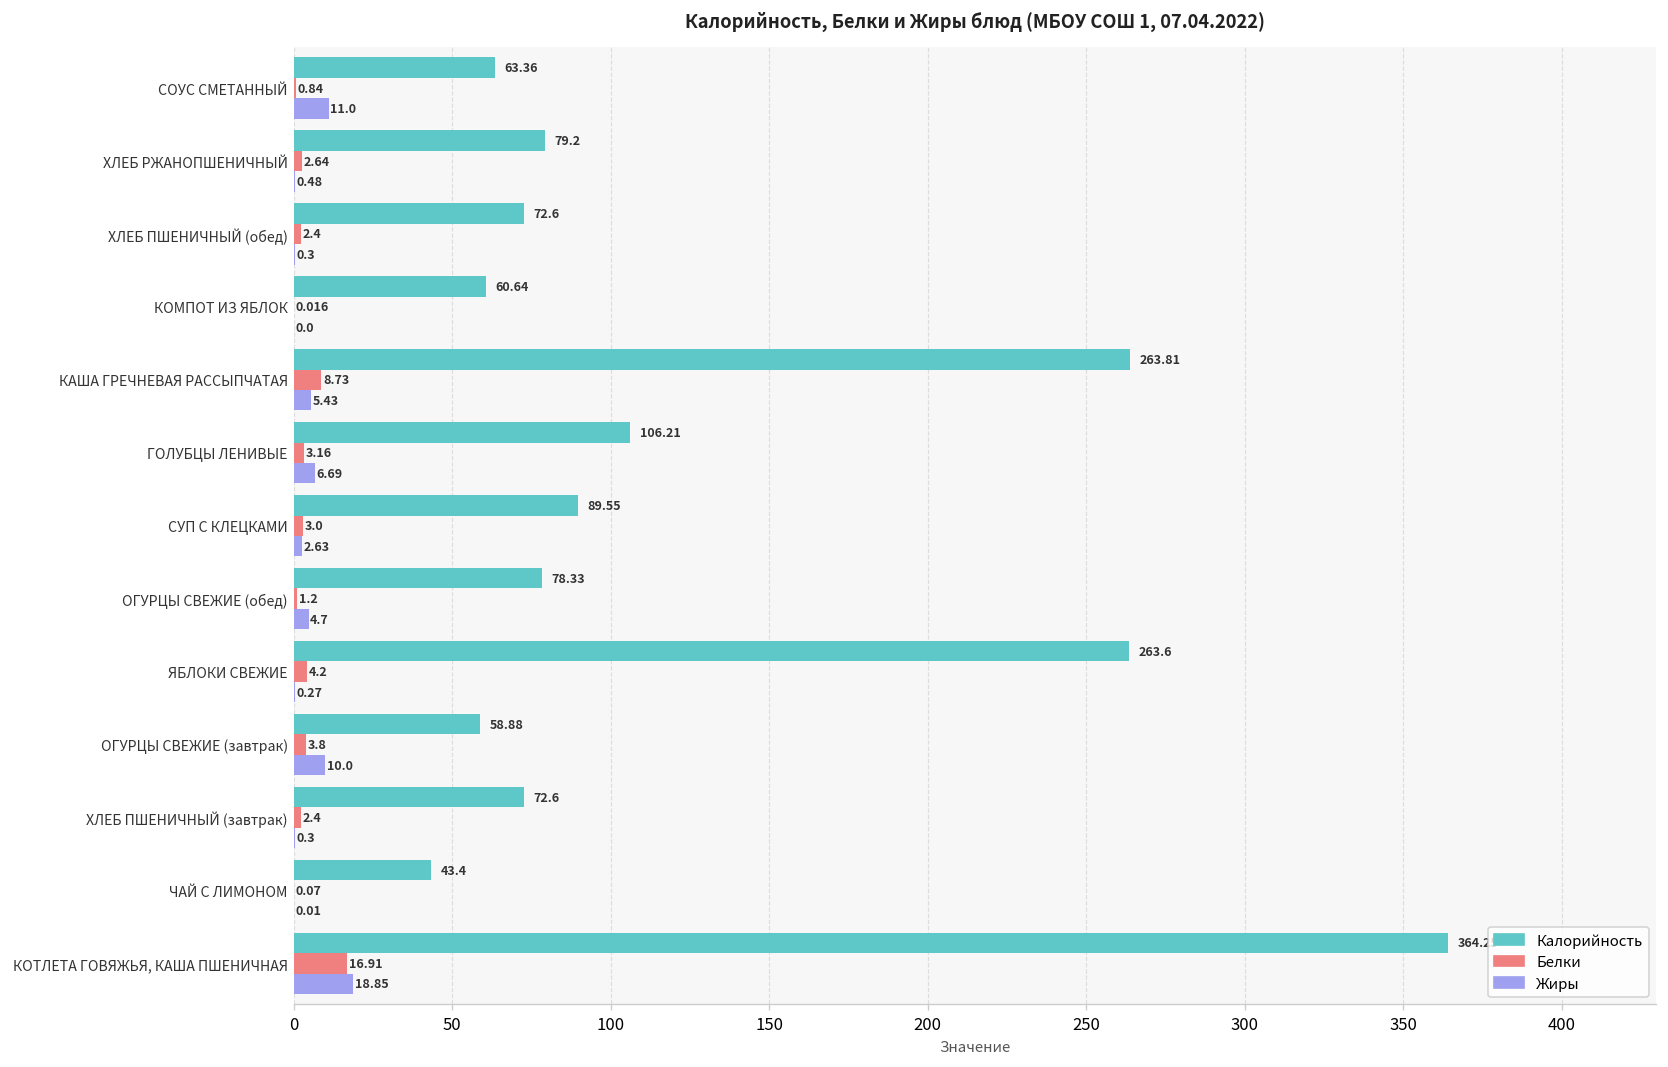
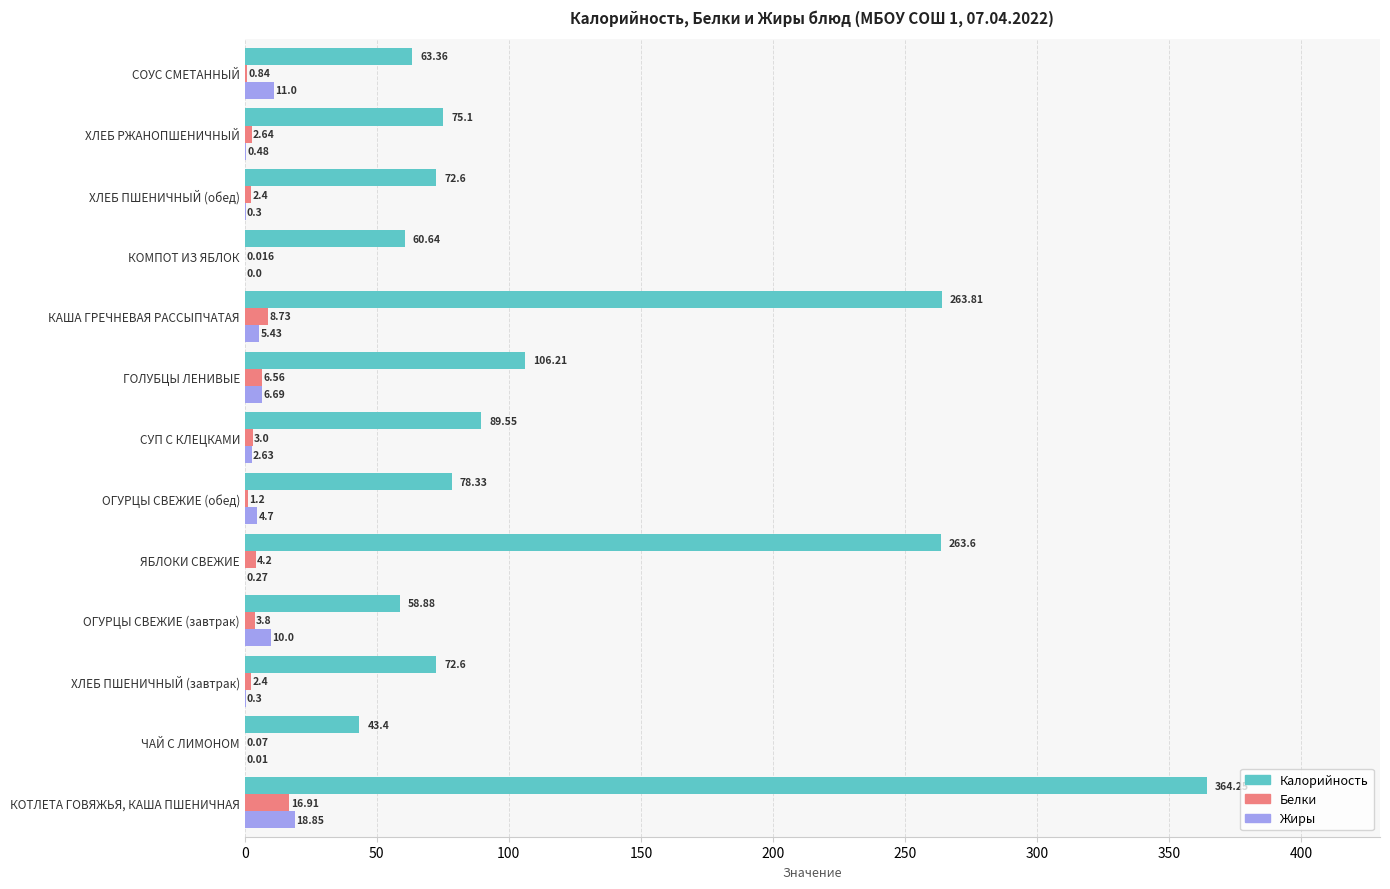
Калорийность, ХЛЕБ РЖАНОПШЕНИЧНЫЙ: 79.2 -> 75.1
Белки, ГОЛУБЦЫ ЛЕНИВЫЕ: 3.16 -> 6.56
